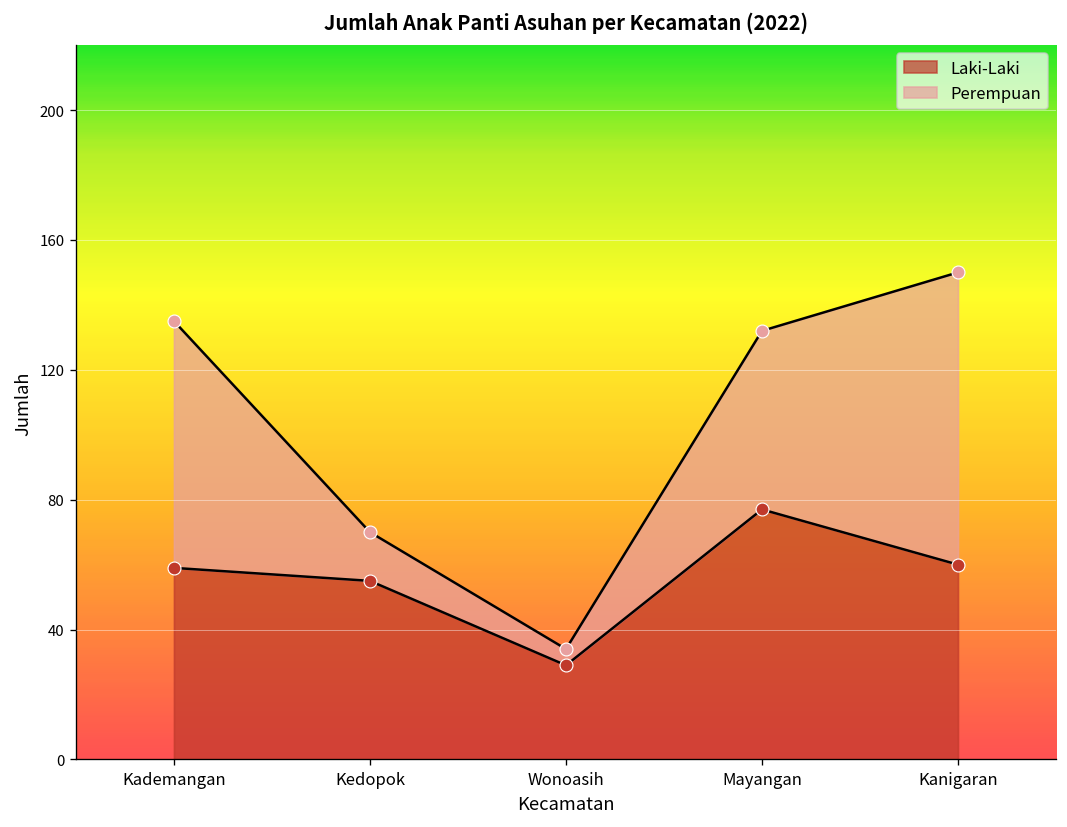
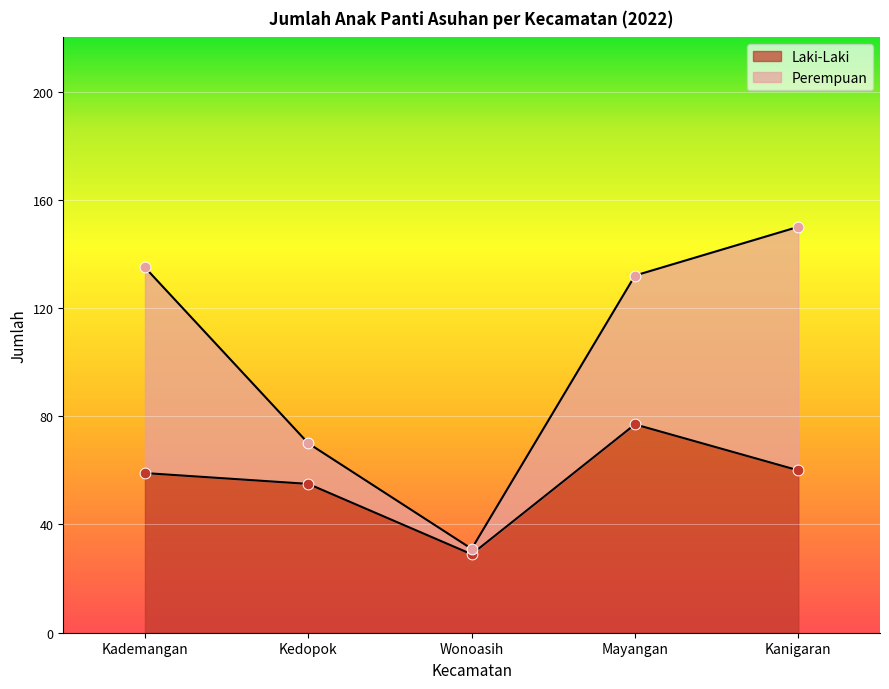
Perempuan, Wonoasih: 5 -> 2
